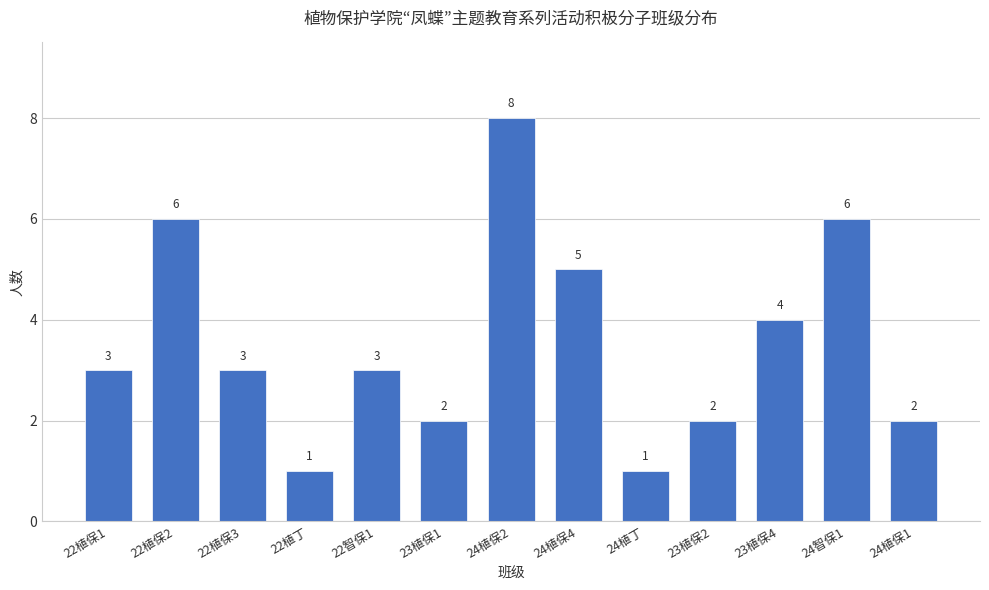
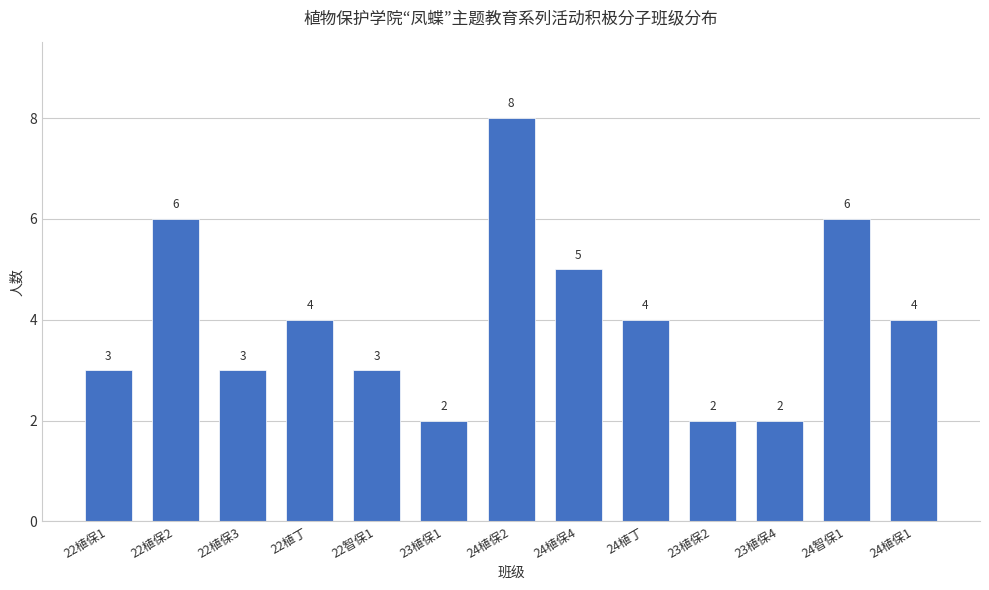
22植丁: 1 -> 4
24植丁: 1 -> 4
23植保4: 4 -> 2
24植保1: 2 -> 4
